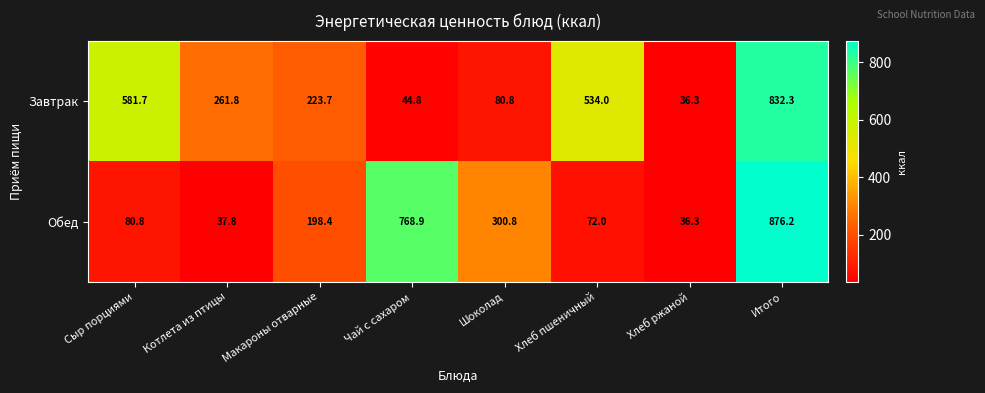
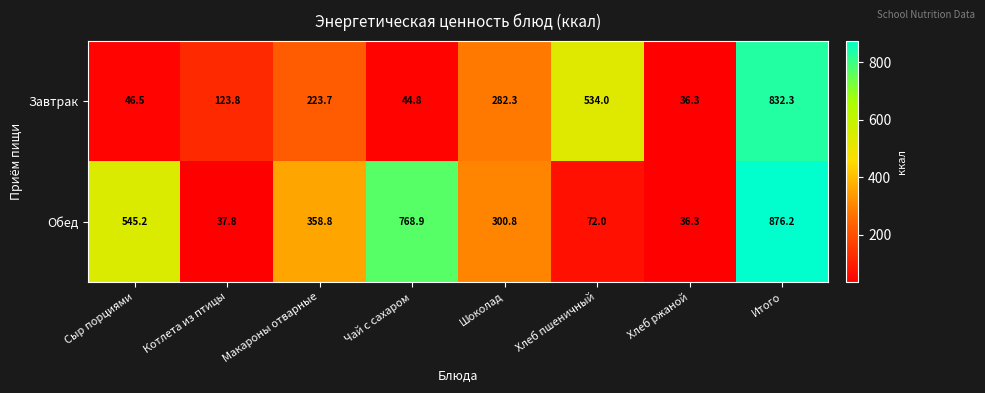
Завтрак, Сыр порциями: 581.7 -> 46.5
Завтрак, Котлета из птицы: 261.8 -> 123.8
Завтрак, Шоколад: 80.8 -> 282.3
Обед, Сыр порциями: 80.8 -> 545.2
Обед, Макароны отварные: 198.4 -> 358.8
